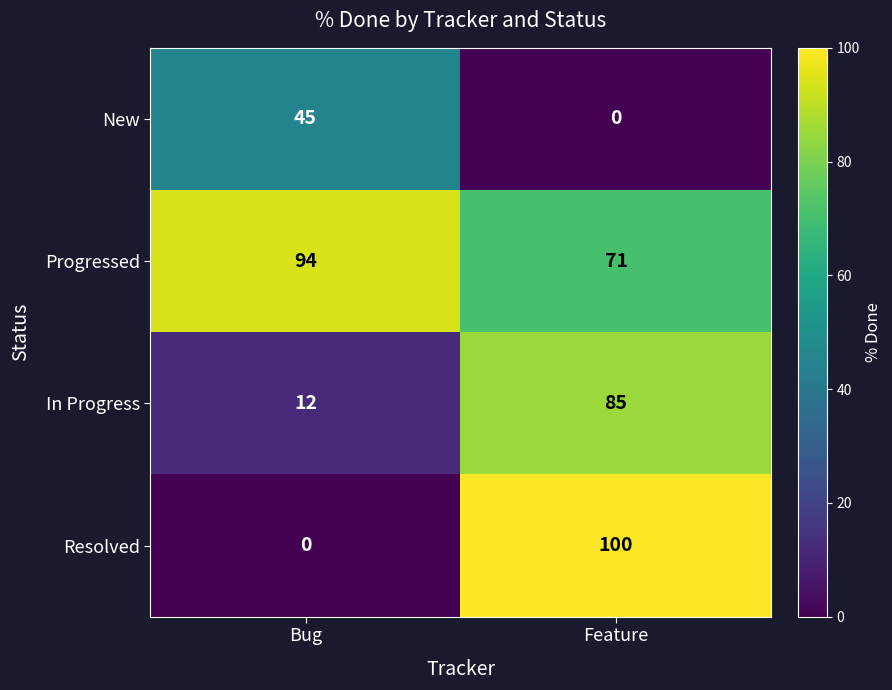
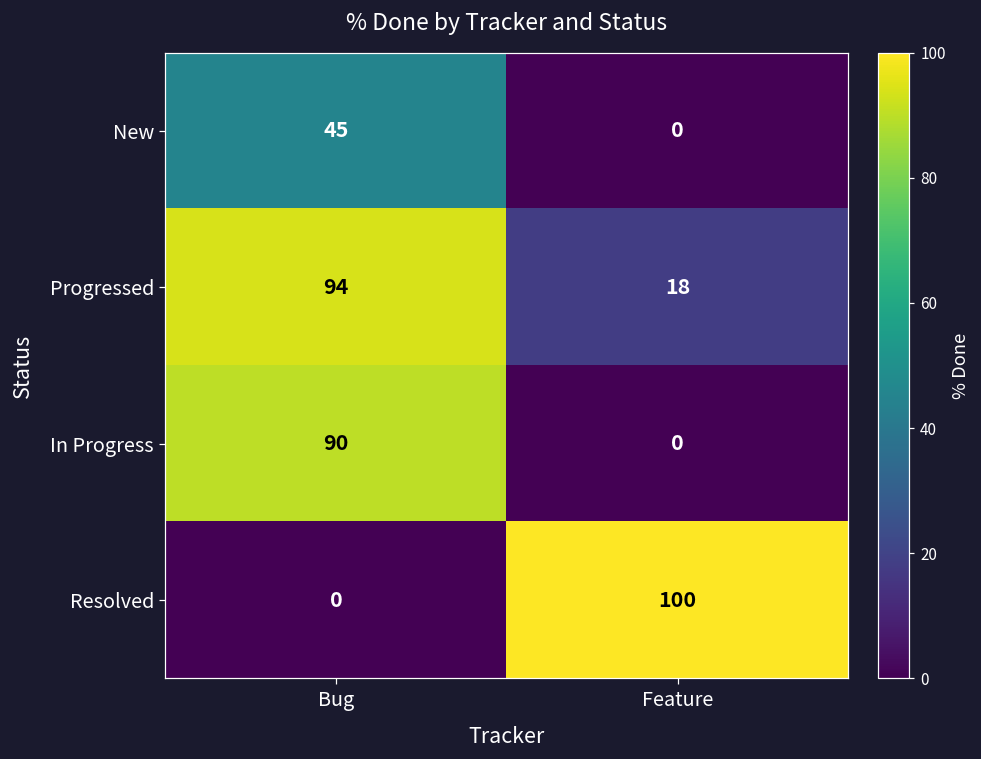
Progressed, Feature: 71 -> 18
In Progress, Bug: 12 -> 90
In Progress, Feature: 85 -> 0
